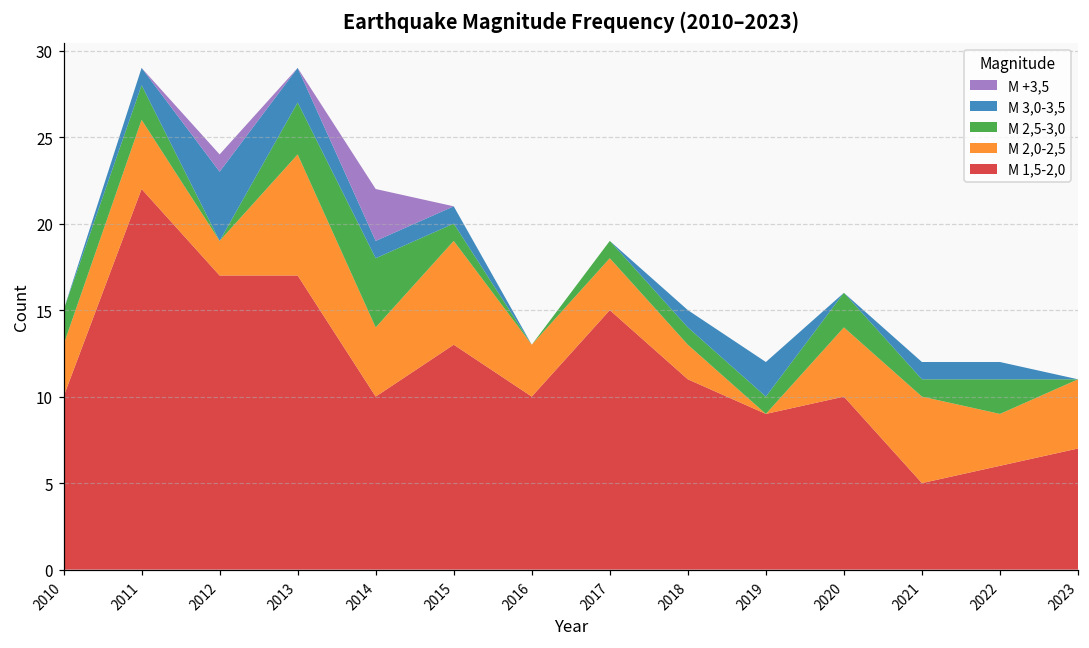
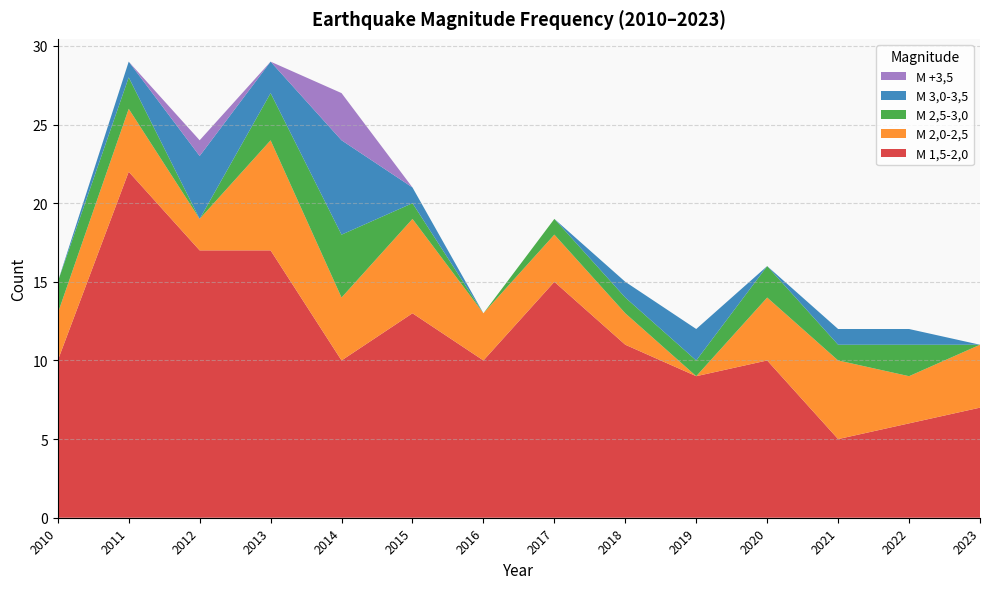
M 3,0-3,5, 2014: 1 -> 6
